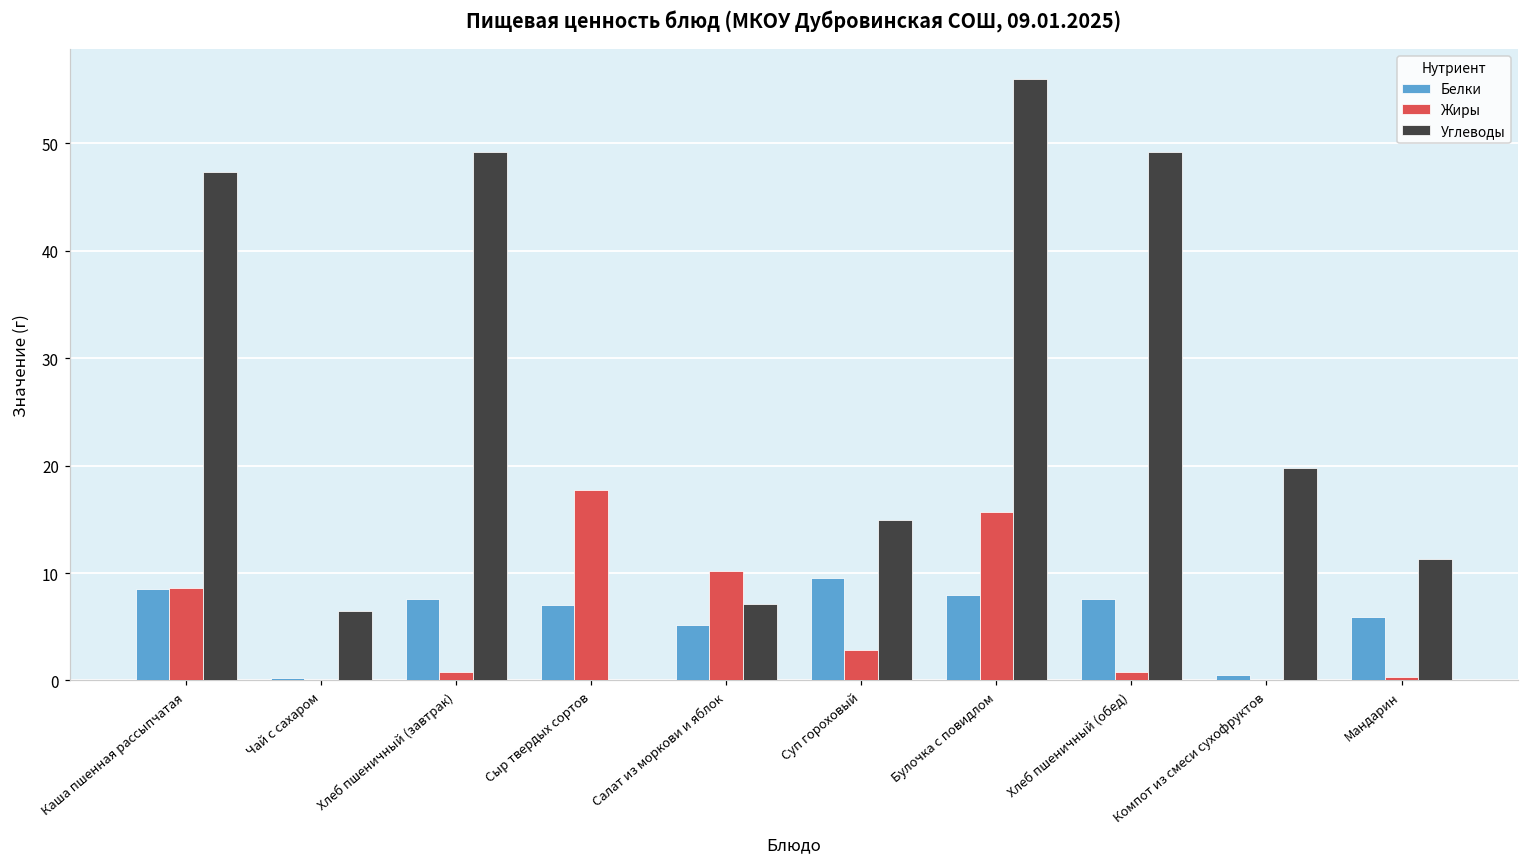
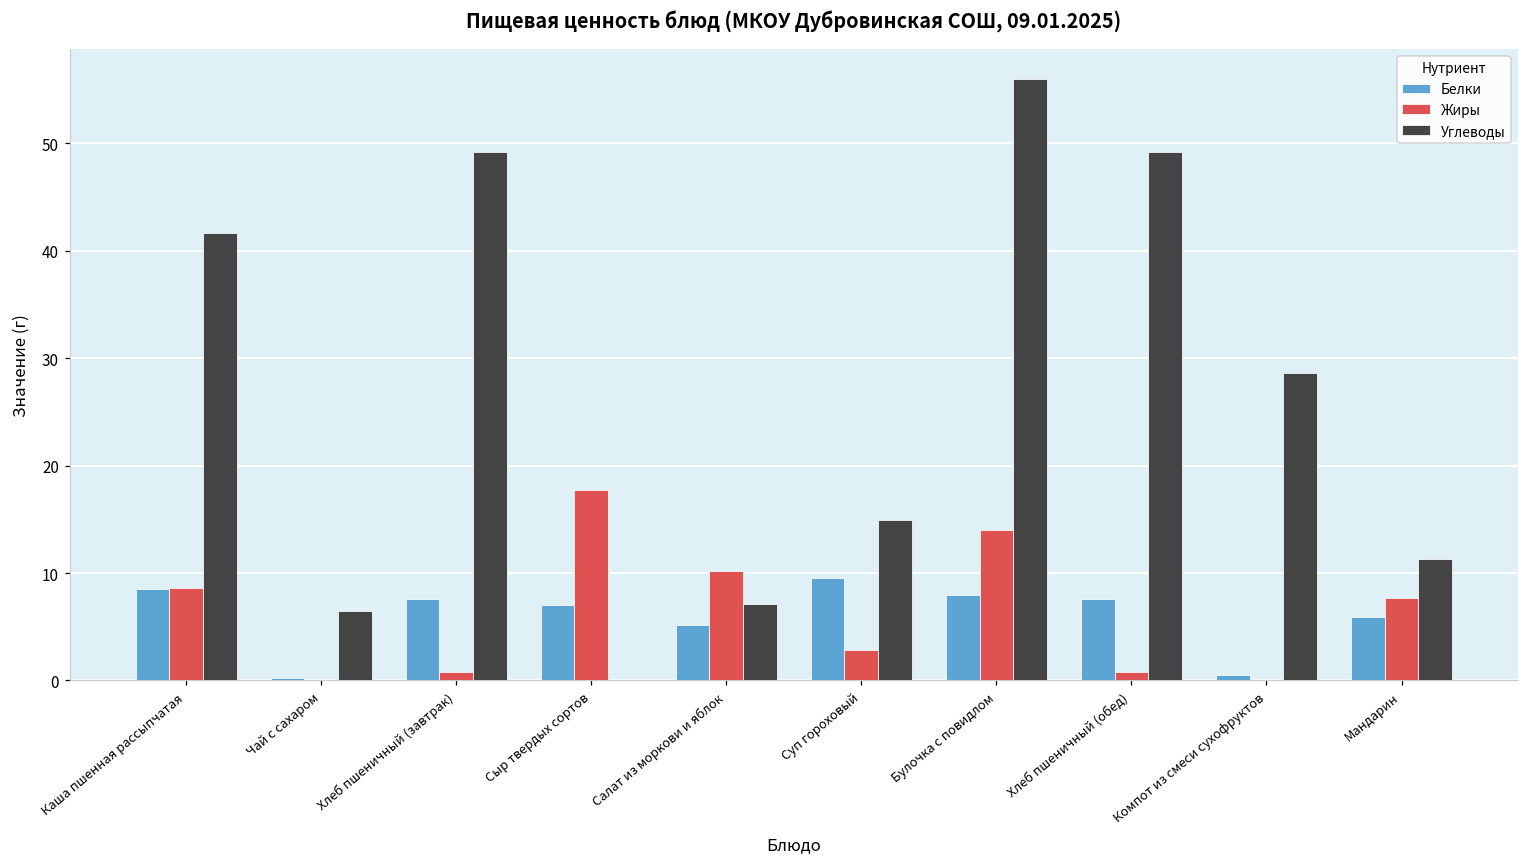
Углеводы, Каша пшенная рассыпчатая: 47 -> 42
Жиры, Булочка с повидлом: 16 -> 14
Углеводы, Компот из смеси сухофруктов: 20 -> 29
Жиры, Мандарин: 0 -> 8
